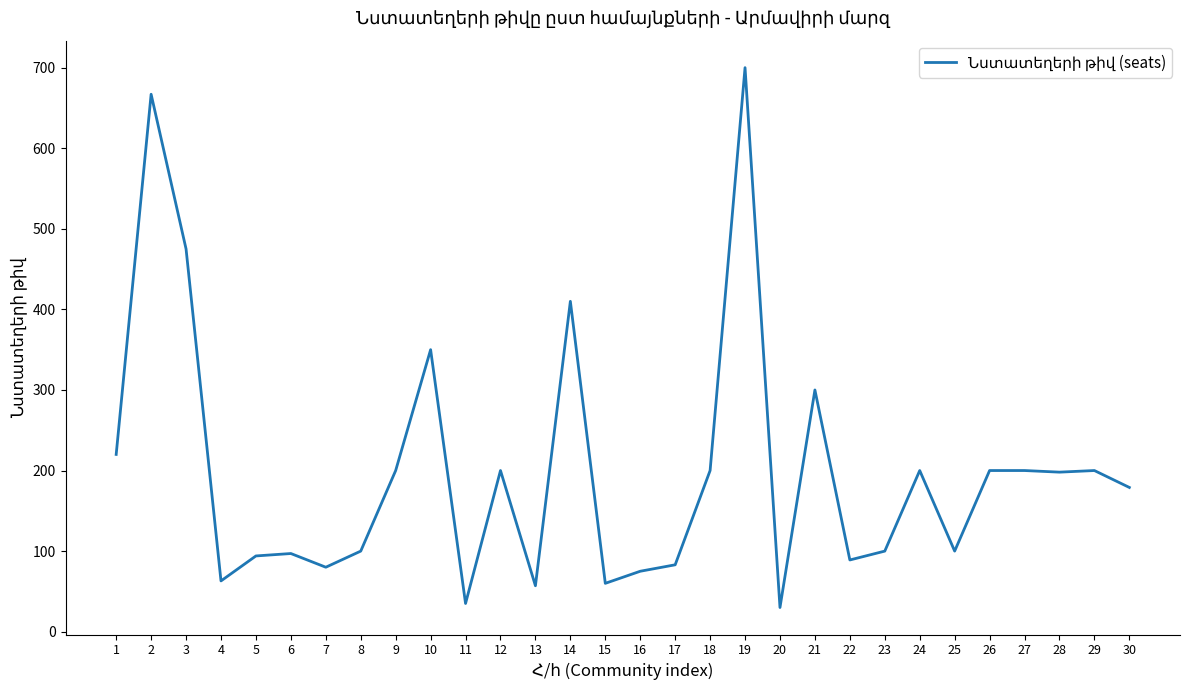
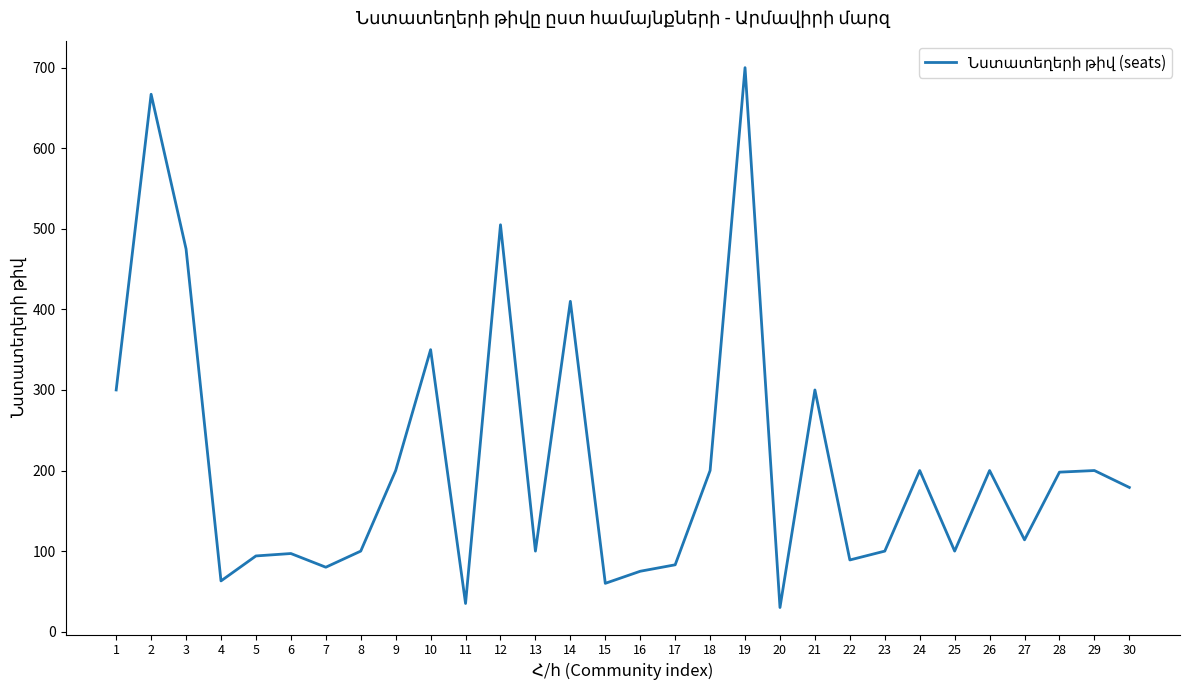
1: 220 -> 300
12: 200 -> 510
13: 60 -> 100
27: 200 -> 110
